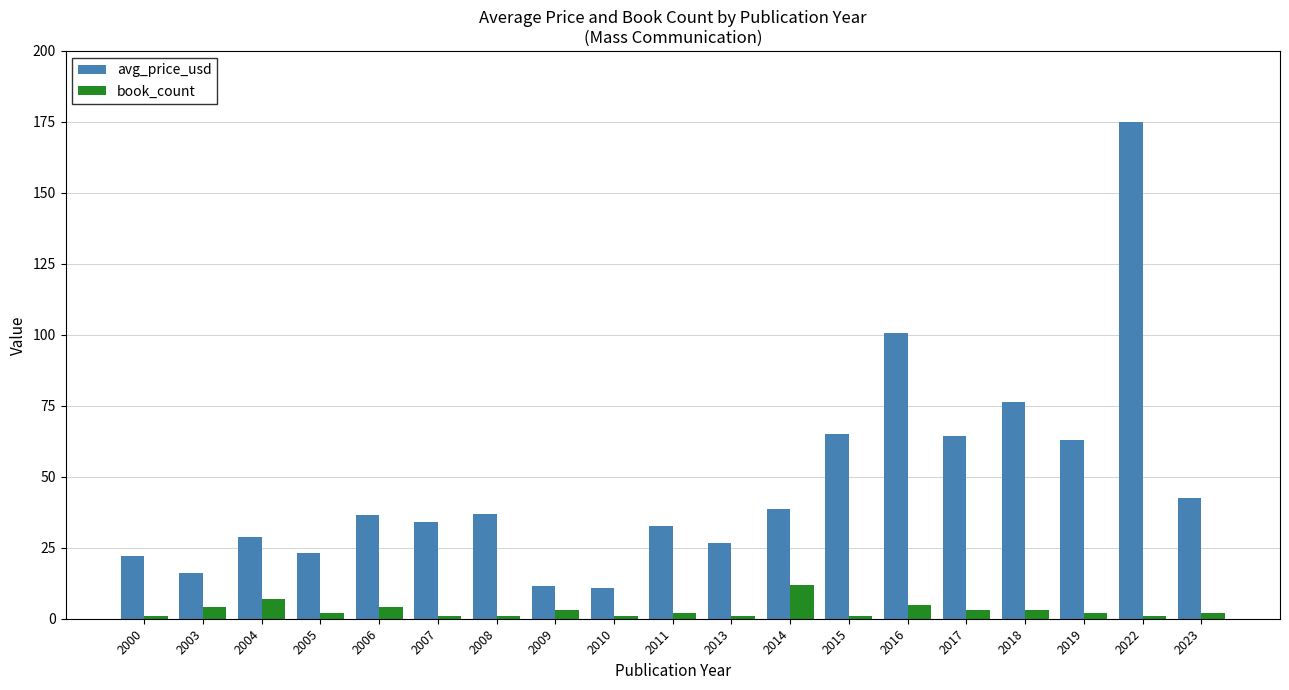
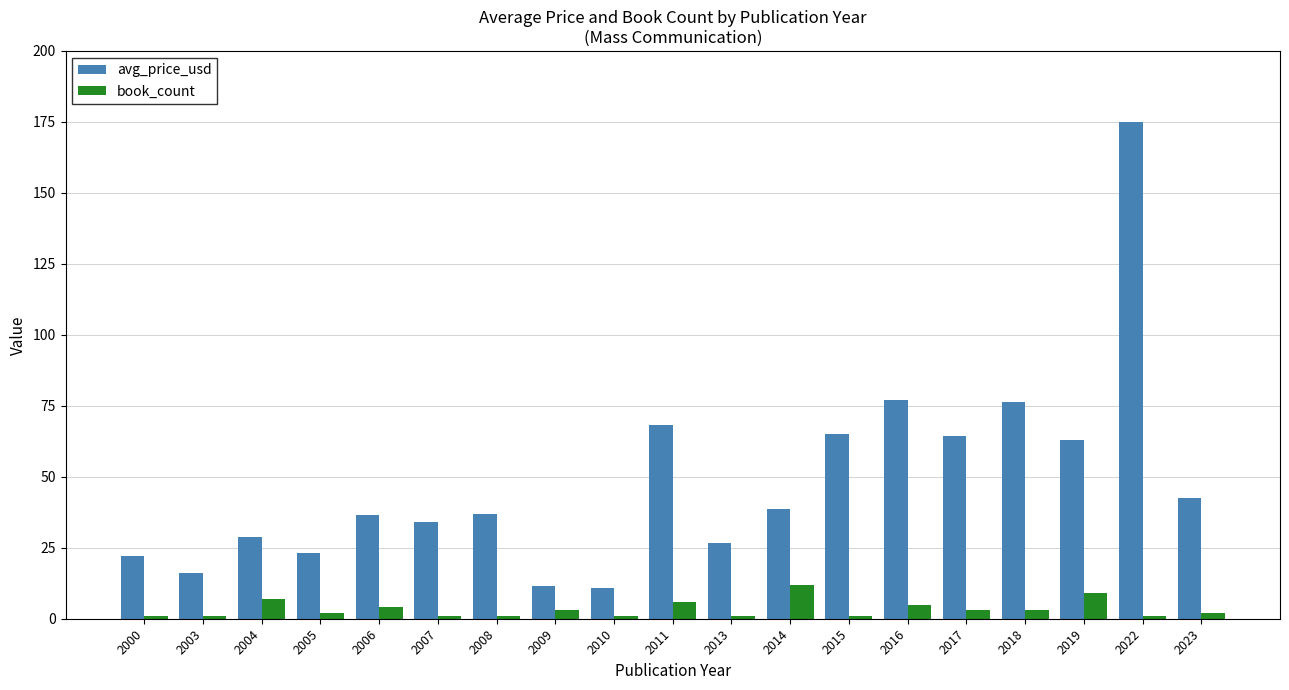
book_count, 2003: 4 -> 1
avg_price_usd, 2011: 33 -> 68
book_count, 2011: 2 -> 6
avg_price_usd, 2016: 101 -> 77
book_count, 2019: 2 -> 9
